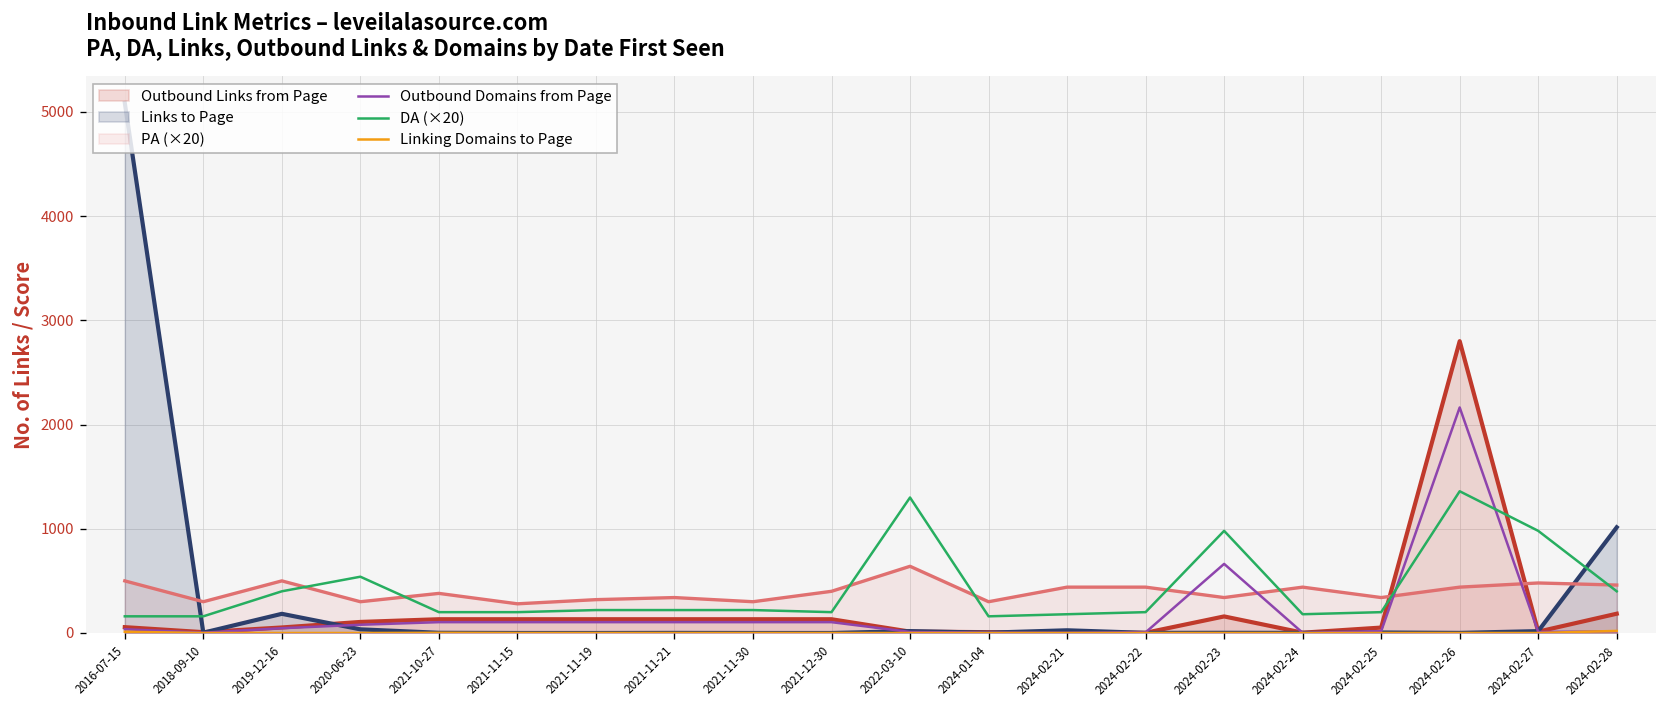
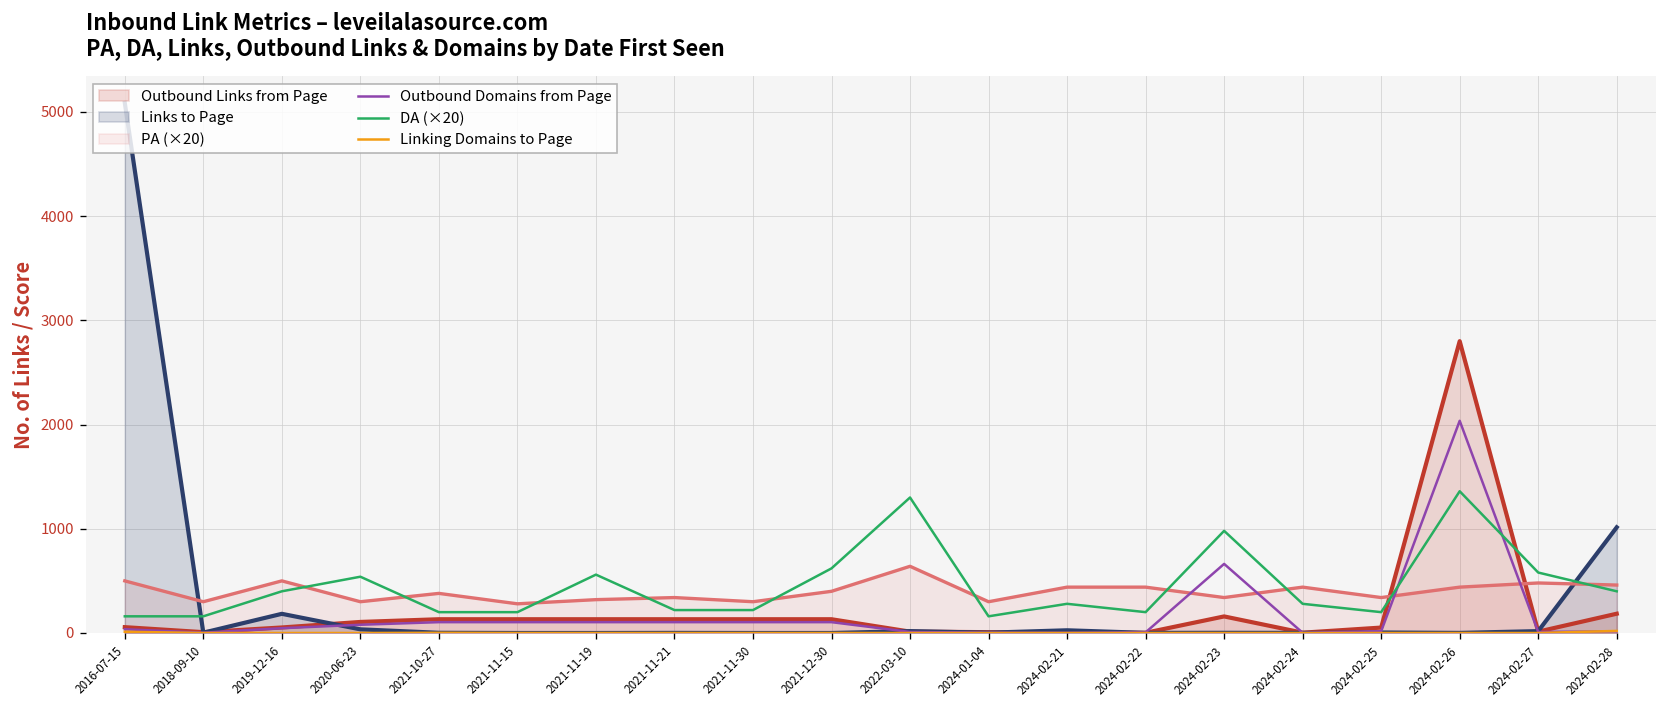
DA (×20), 2021-11-19: 200 -> 600
DA (×20), 2021-12-30: 200 -> 600
DA (×20), 2024-02-21: 200 -> 300
DA (×20), 2024-02-24: 200 -> 300
Outbound Domains from Page, 2024-02-26: 2200 -> 2000
DA (×20), 2024-02-27: 1000 -> 600
